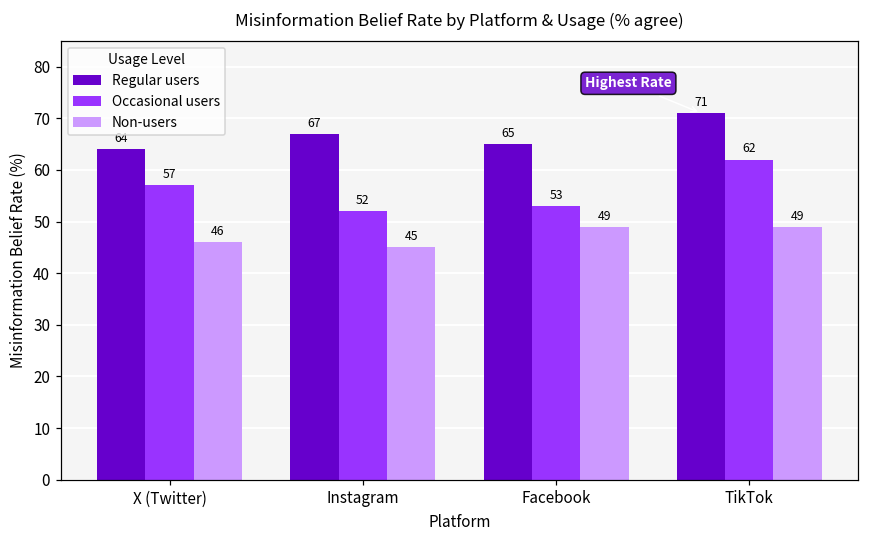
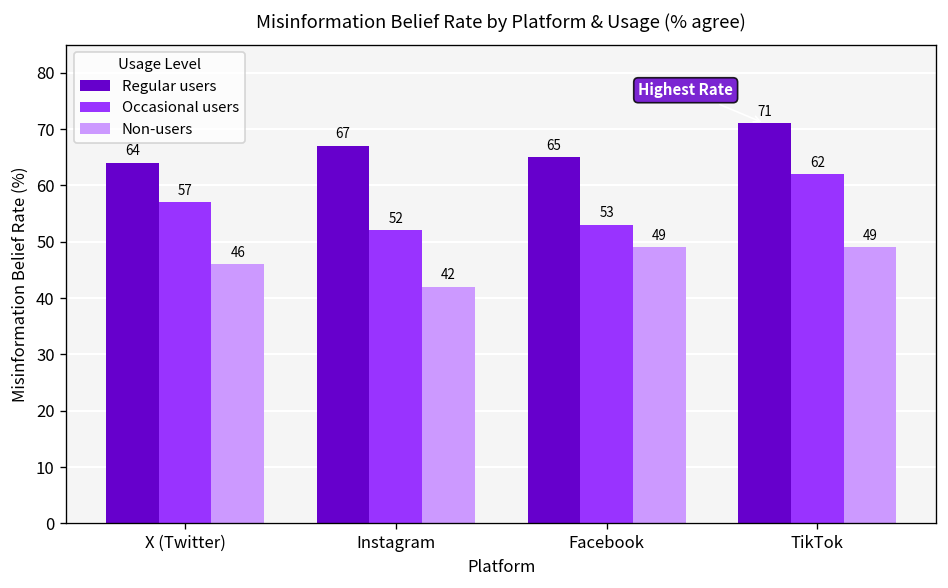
Non-users, Instagram: 45 -> 42
